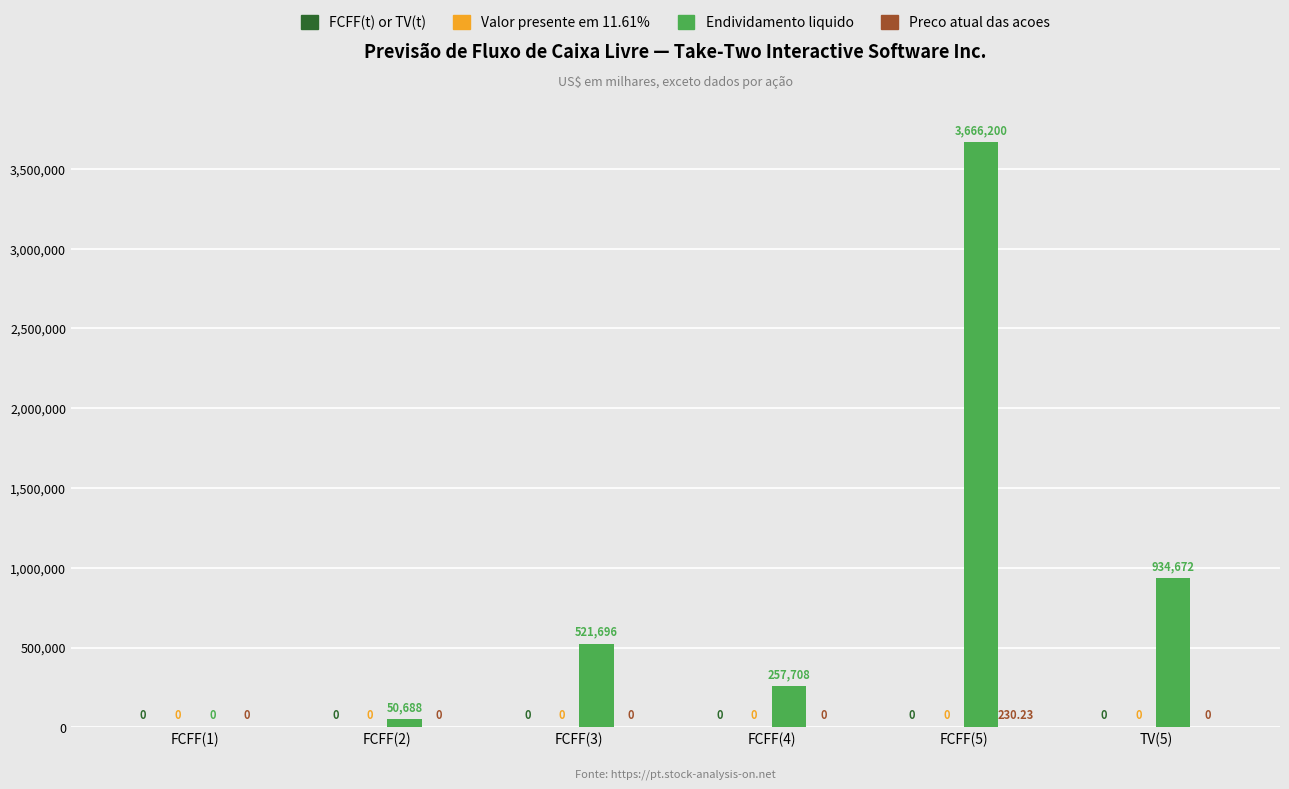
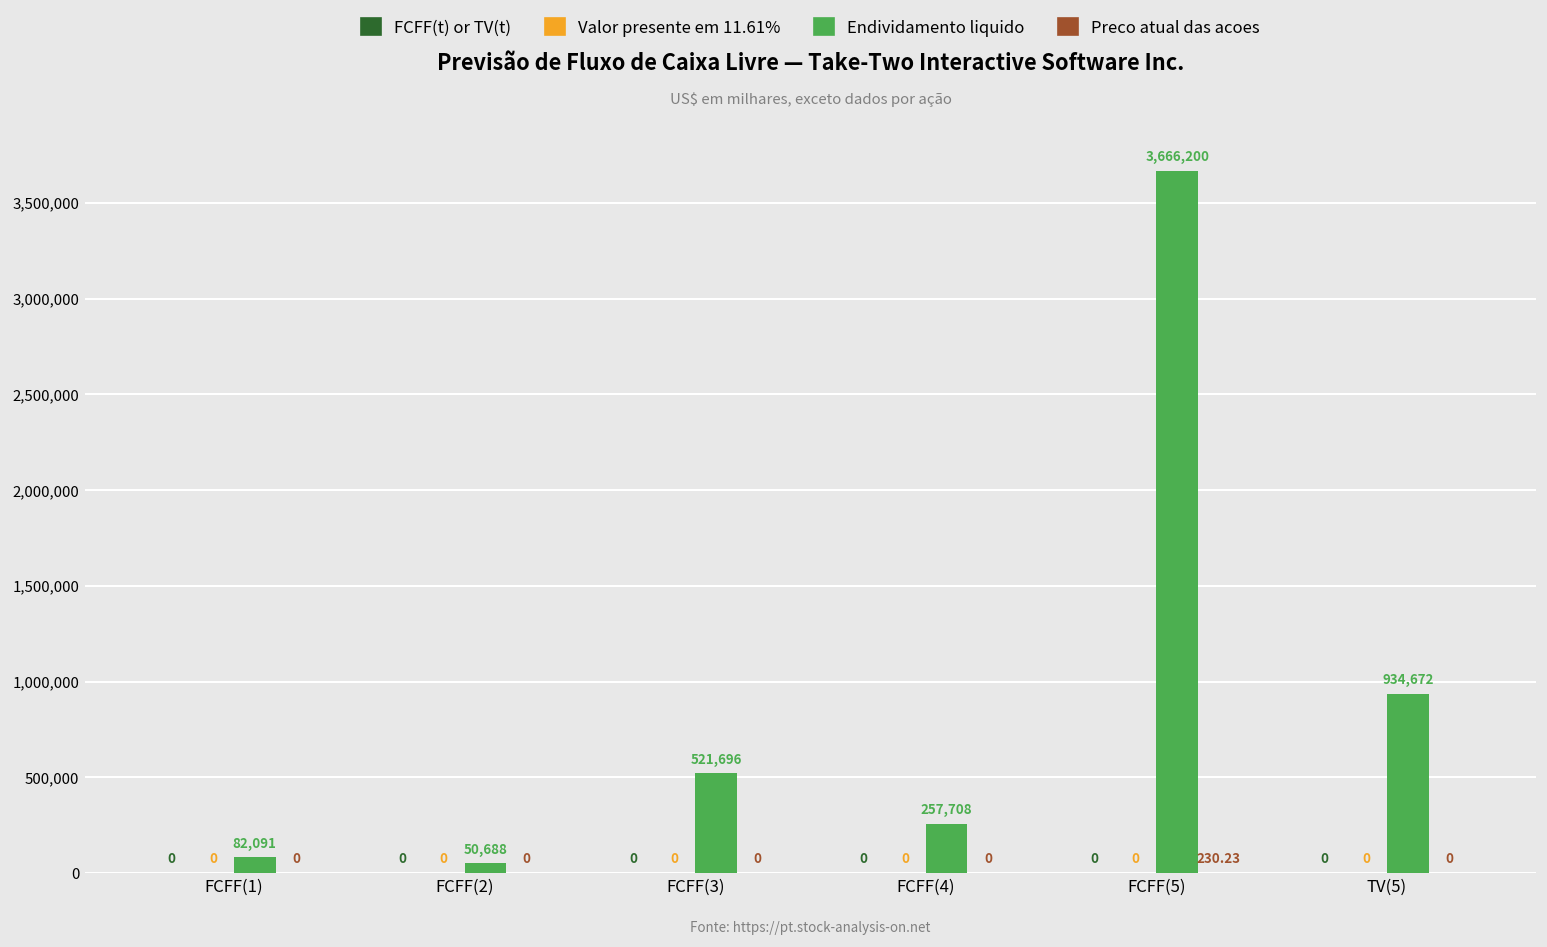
Endividamento liquido, FCFF(1): 0 -> 82,091
